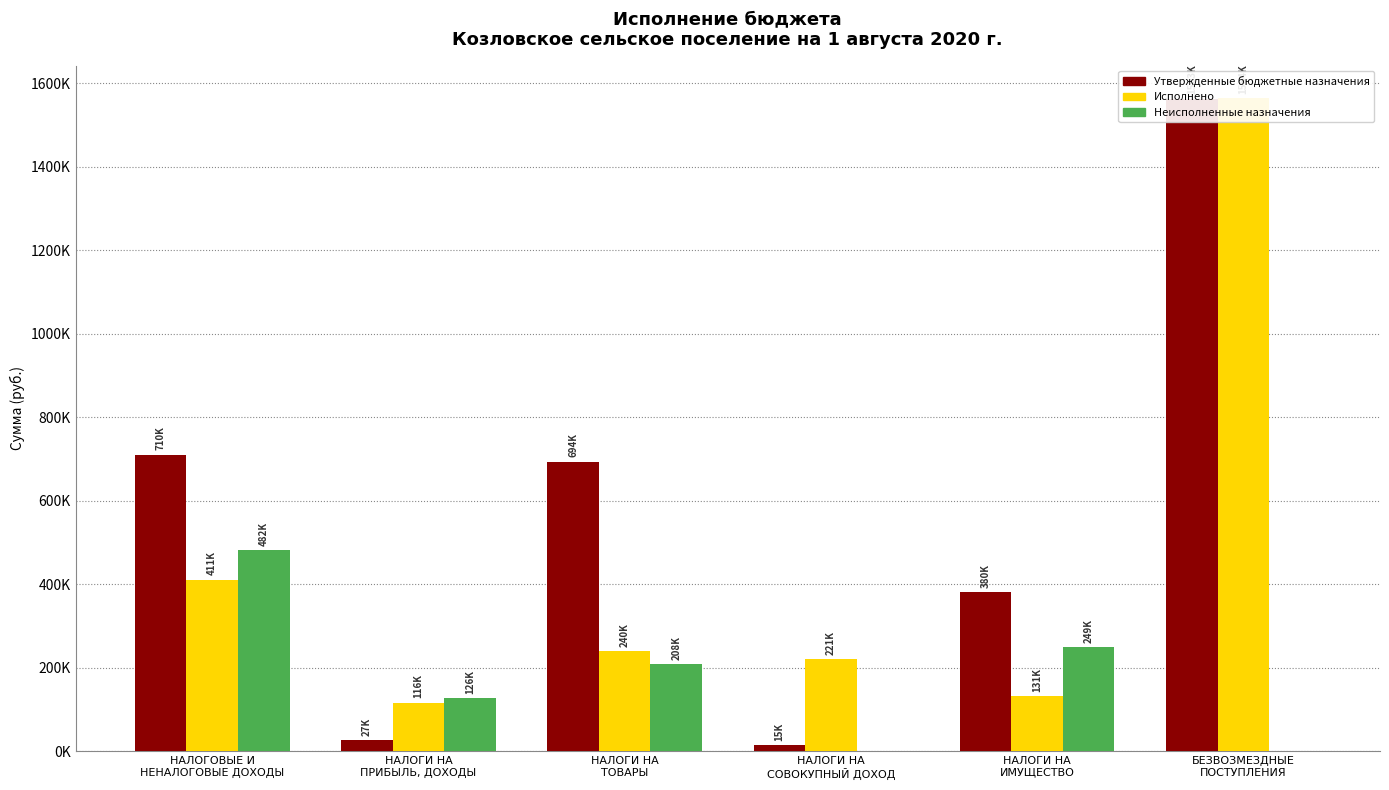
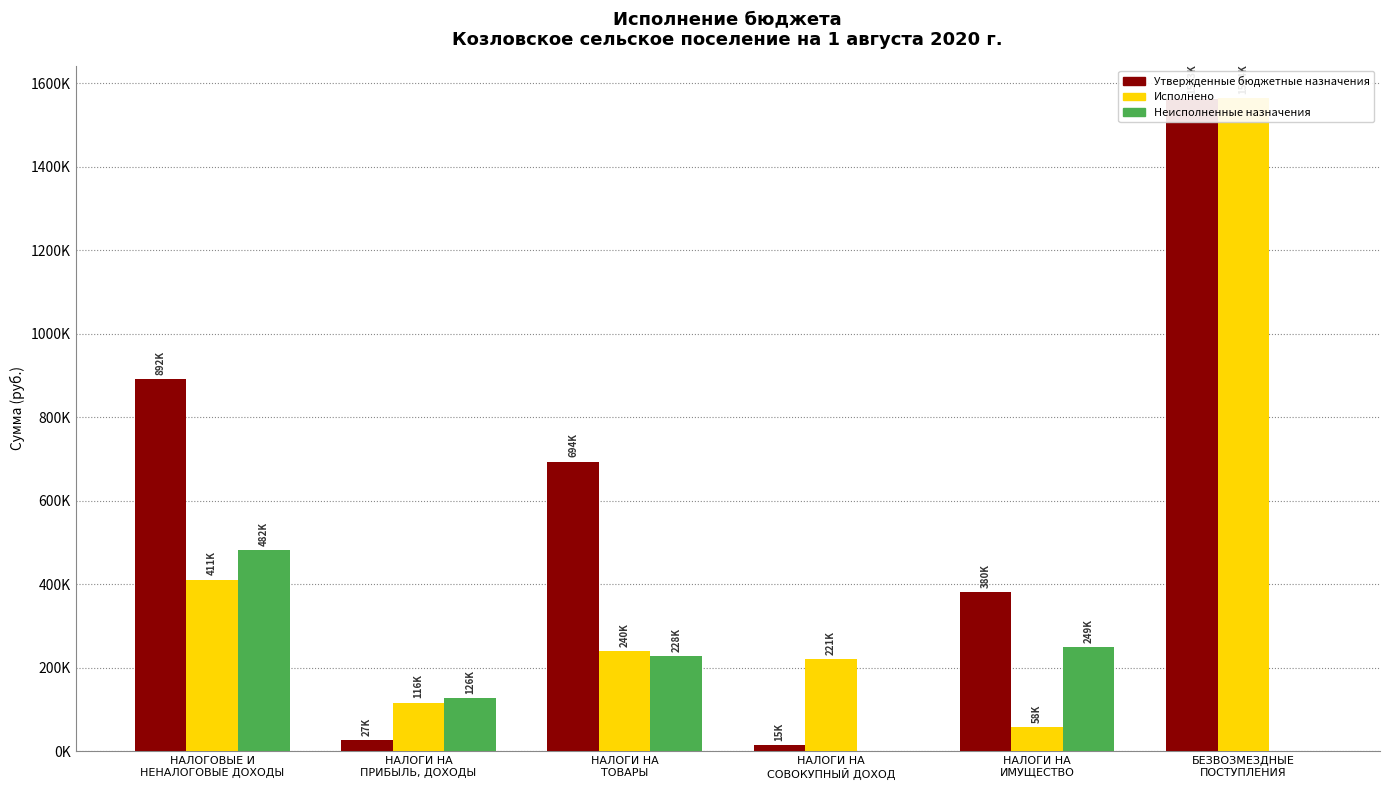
Утвержденные бюджетные назначения, НАЛОГОВЫЕ И НЕНАЛОГОВЫЕ ДОХОДЫ: 710K -> 892K
Неисполненные назначения, НАЛОГИ НА ТОВАРЫ: 208K -> 228K
Исполнено, НАЛОГИ НА ИМУЩЕСТВО: 131K -> 58K
